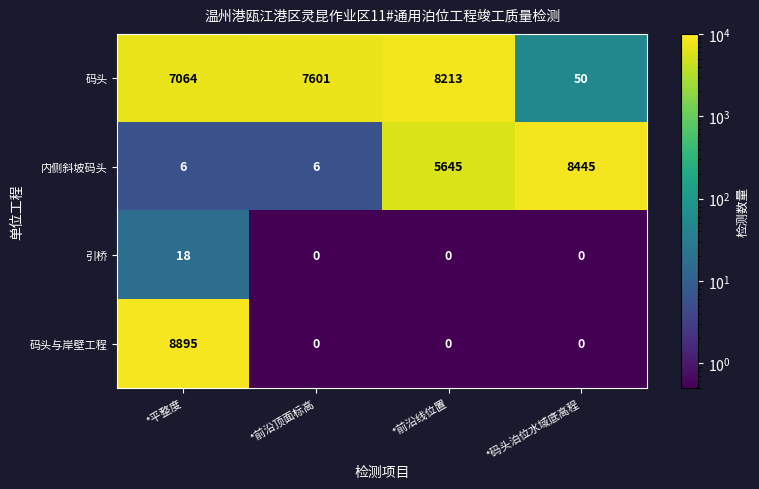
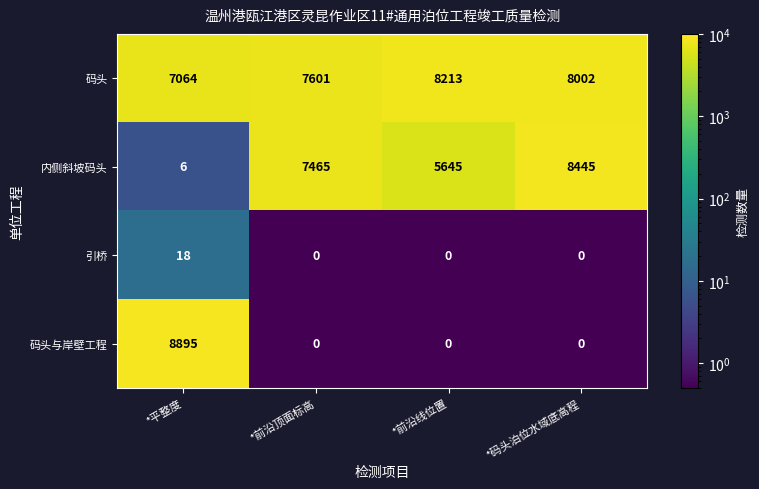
码头, *码头泊位水域底高程: 50 -> 8002
内侧斜坡码头, *前沿顶面标高: 6 -> 7465
